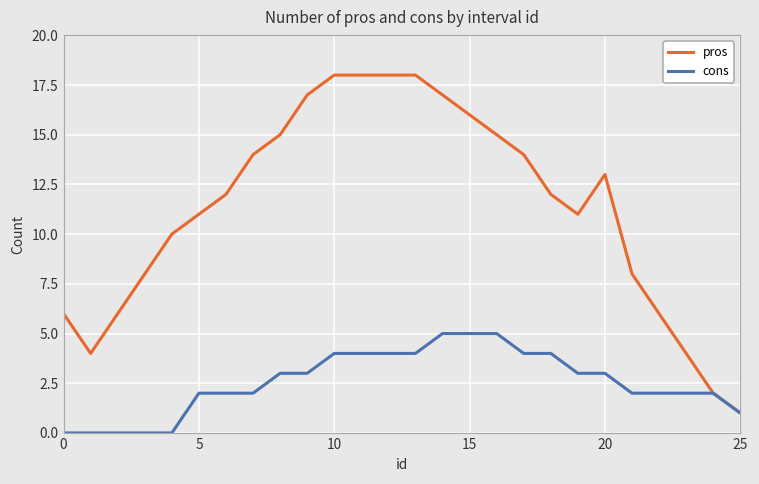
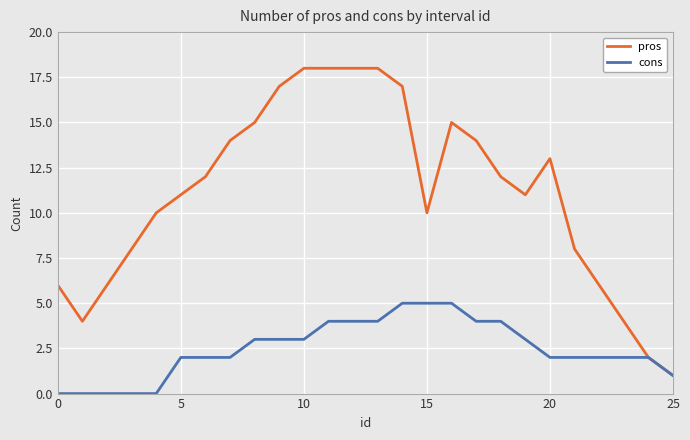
cons, 10: 4 -> 3
pros, 15: 16 -> 10
cons, 20: 3 -> 2
